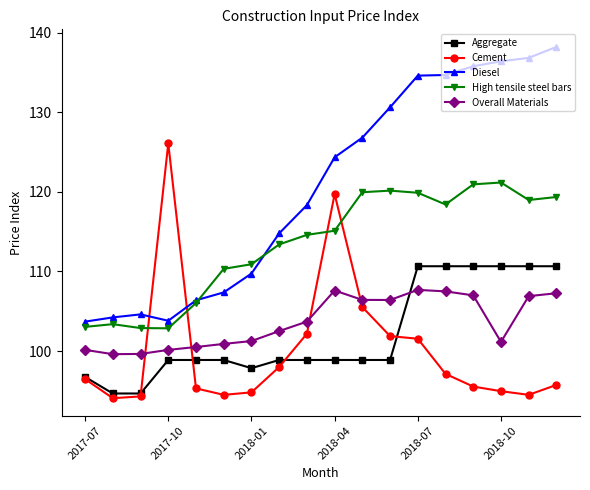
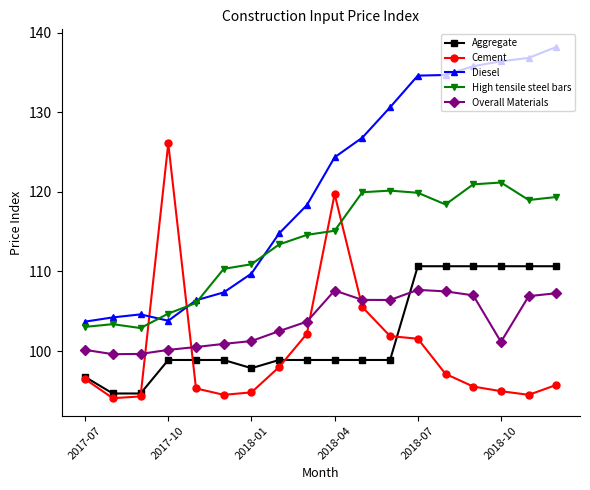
High tensile steel bars, 2017-10: 103 -> 105
